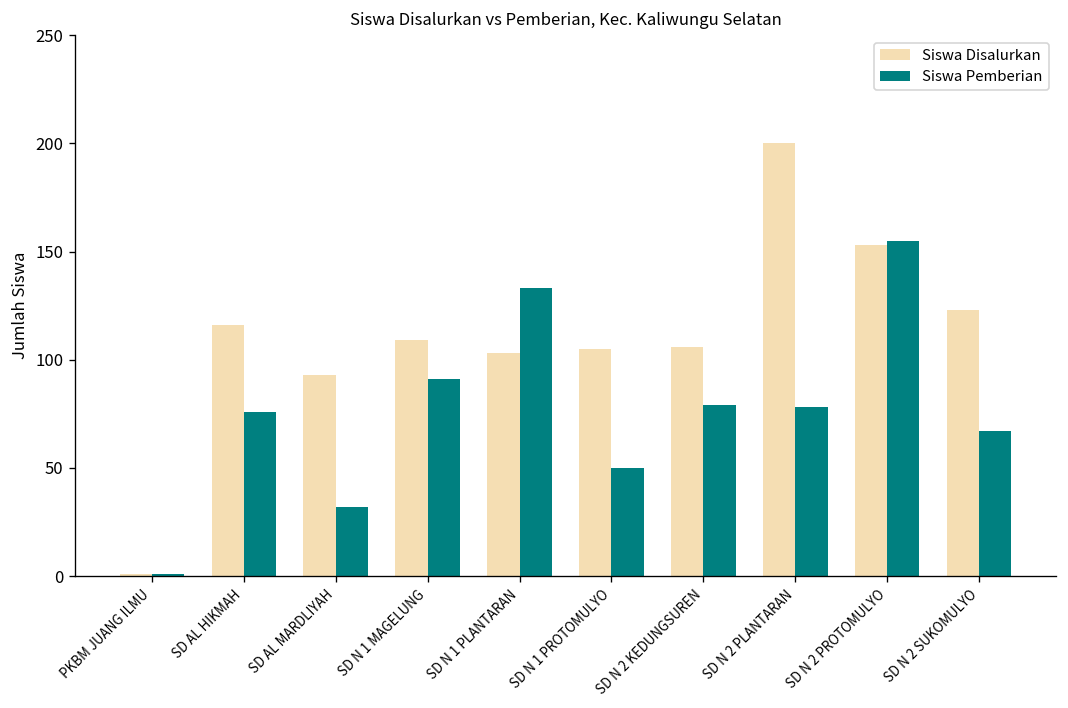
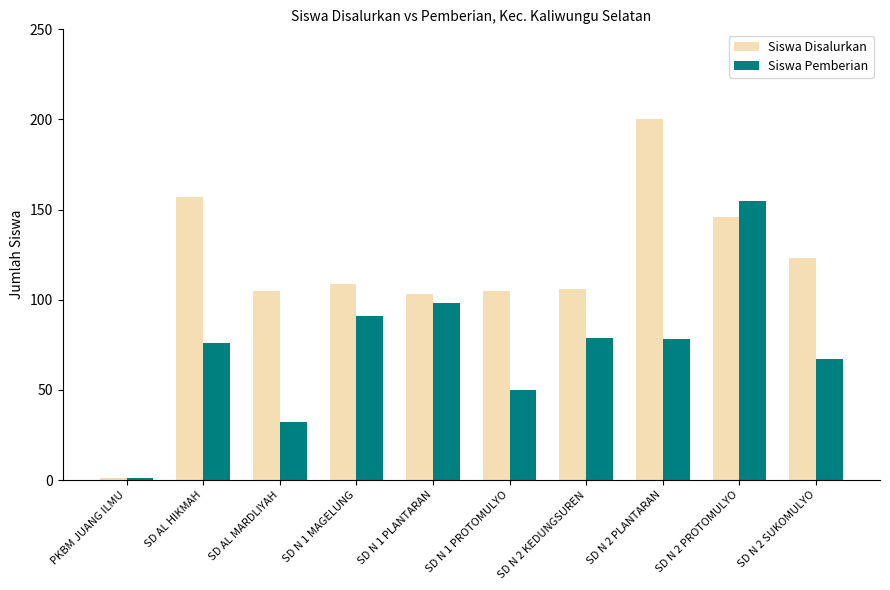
Siswa Disalurkan, SD AL HIKMAH: 116 -> 157
Siswa Disalurkan, SD AL MARDLIYAH: 93 -> 105
Siswa Pemberian, SD N 1 PLANTARAN: 133 -> 98
Siswa Disalurkan, SD N 2 PROTOMULYO: 153 -> 146
